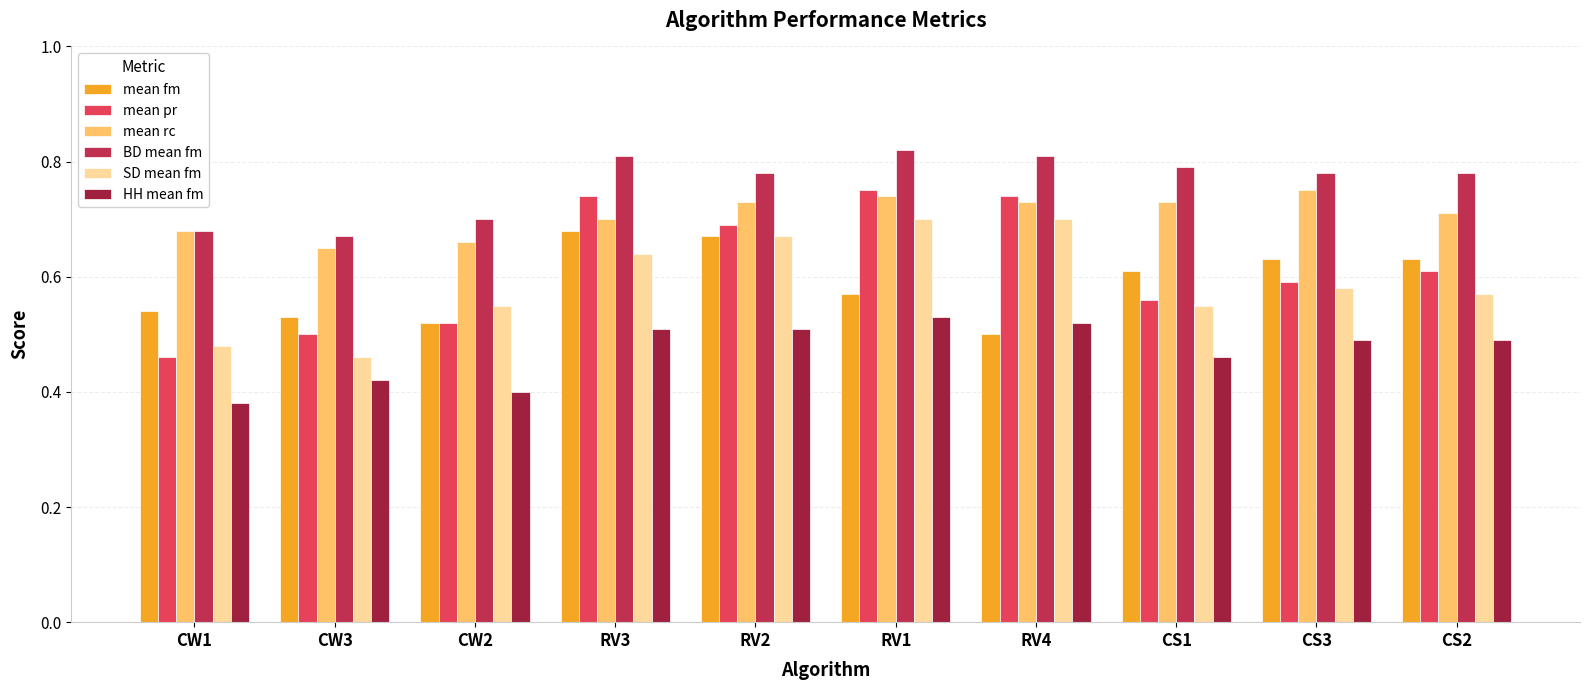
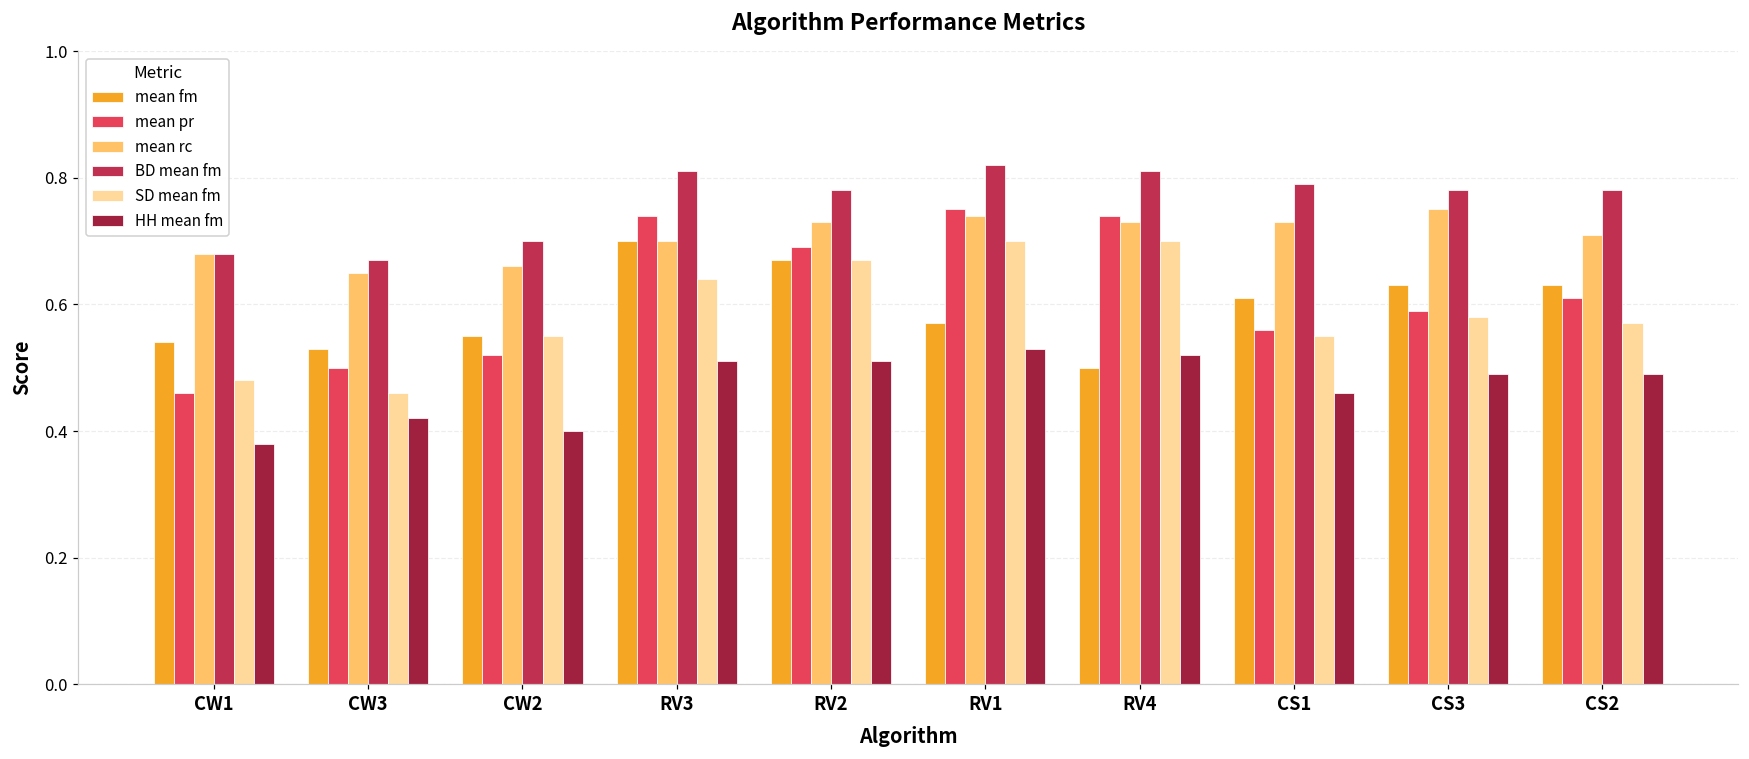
mean fm, CW2: 0.52 -> 0.55
mean fm, RV3: 0.68 -> 0.70
